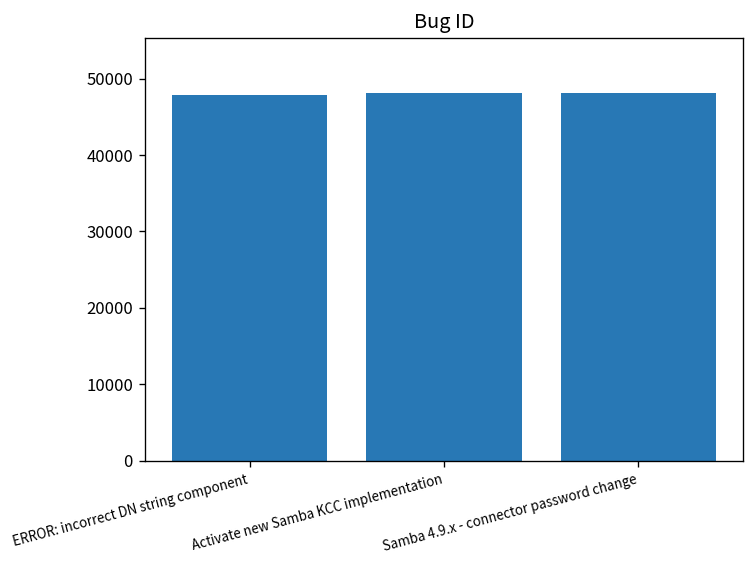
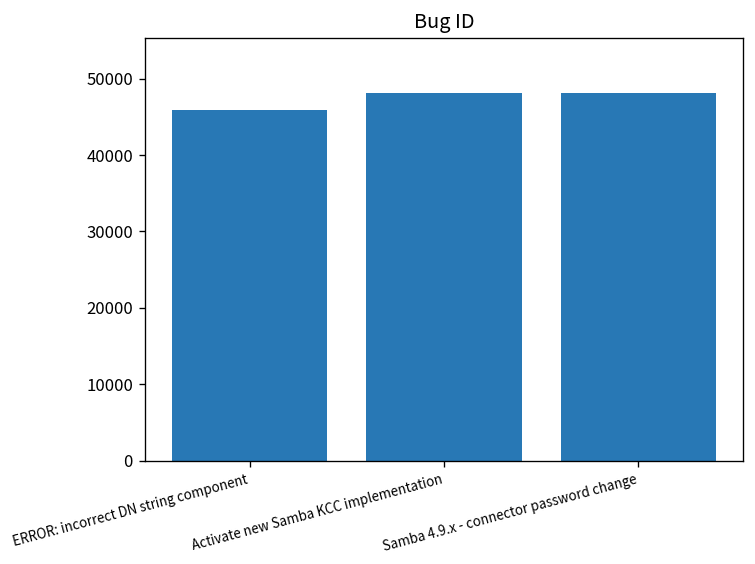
ERROR: incorrect DN string component: 48000 -> 46000
